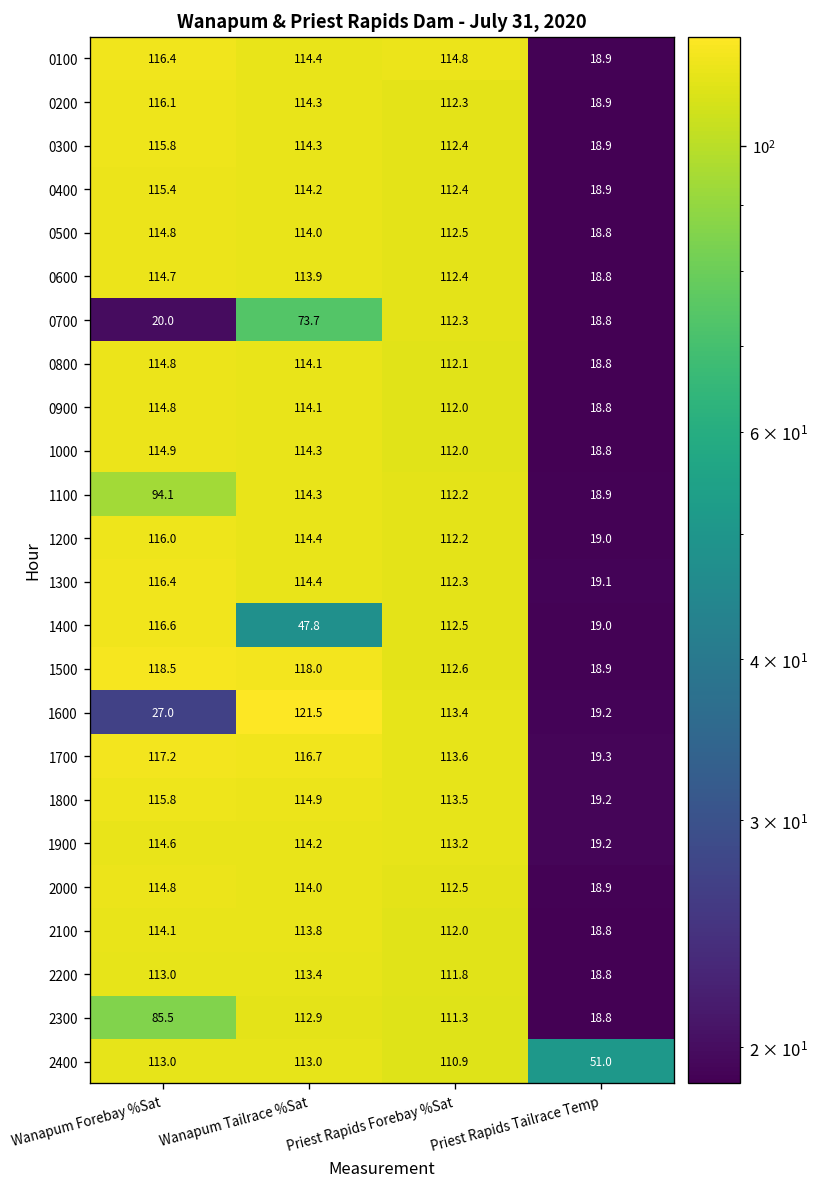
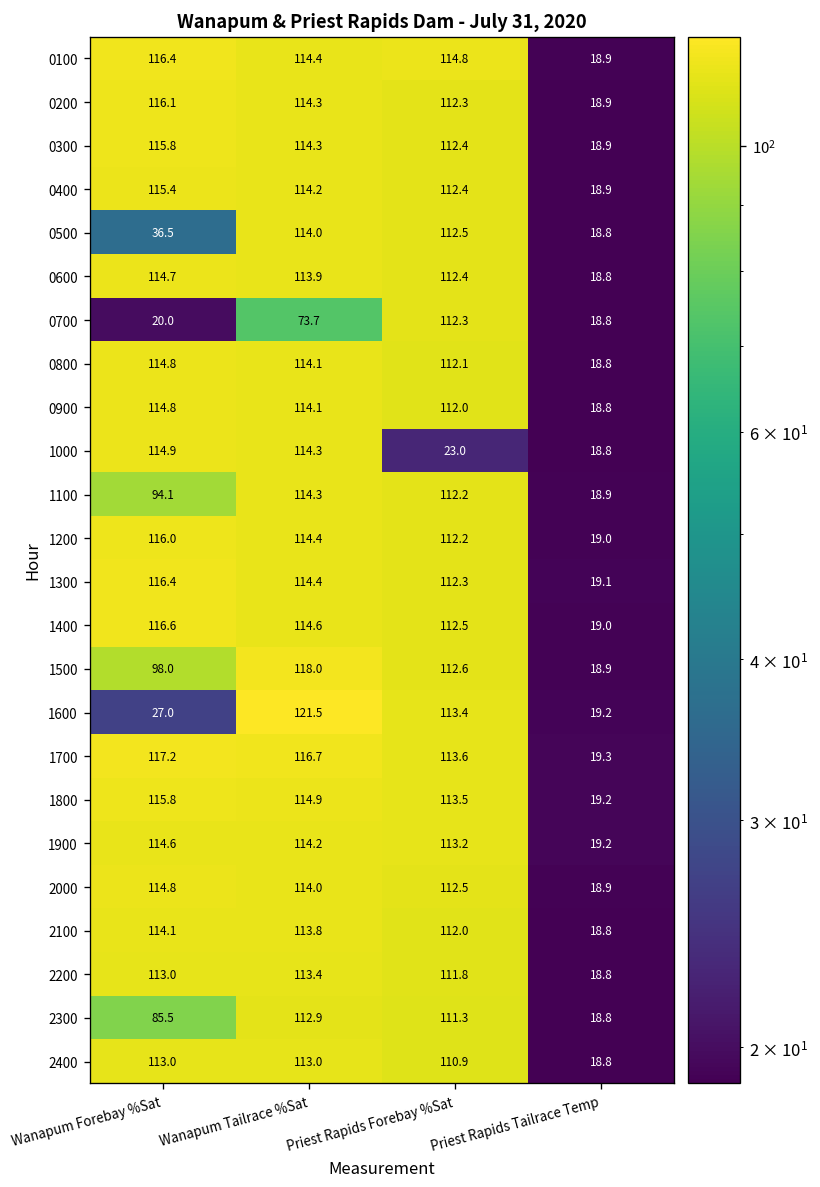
0500, Wanapum Forebay %Sat: 114.8 -> 36.5
1000, Priest Rapids Forebay %Sat: 112.0 -> 23.0
1400, Wanapum Tailrace %Sat: 47.8 -> 114.6
1500, Wanapum Forebay %Sat: 118.5 -> 98.0
2400, Priest Rapids Tailrace Temp: 51.0 -> 18.8
